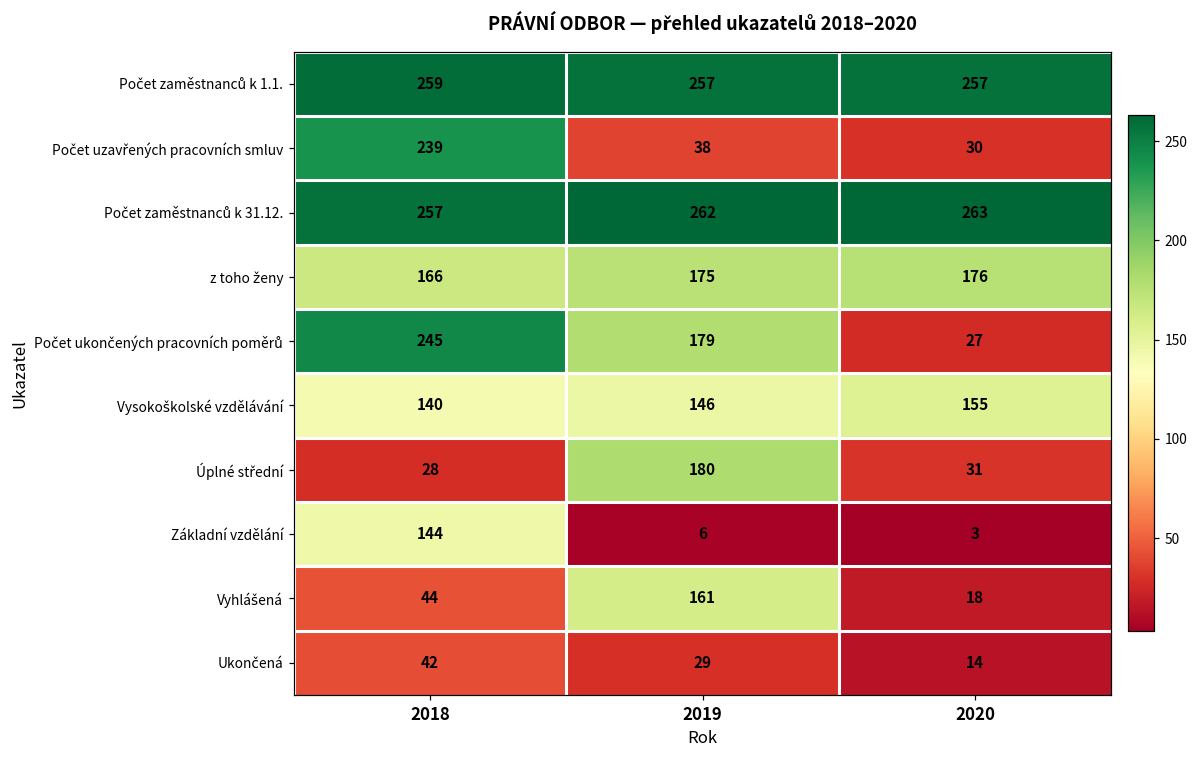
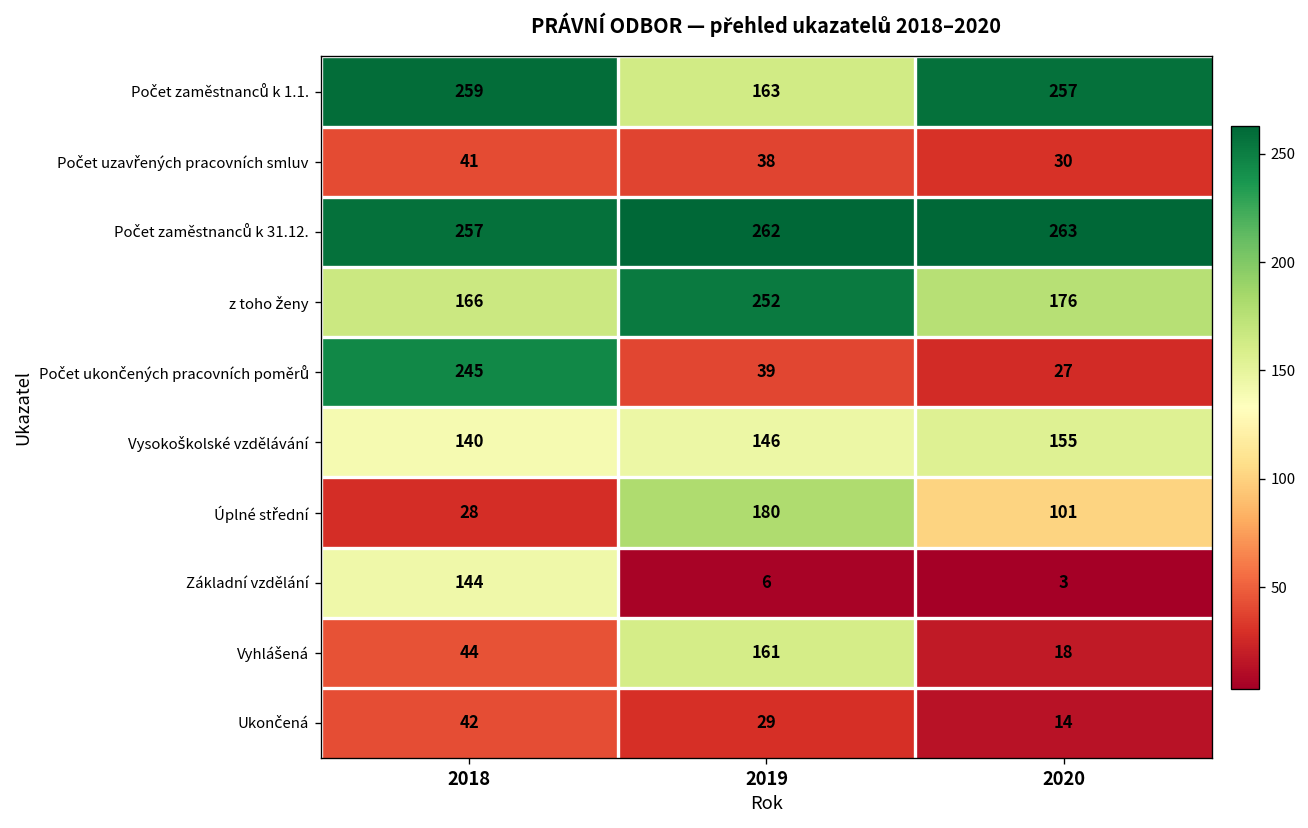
Počet zaměstnanců k 1.1., 2019: 257 -> 163
Počet uzavřených pracovních smluv, 2018: 239 -> 41
z toho ženy, 2019: 175 -> 252
Počet ukončených pracovních poměrů, 2019: 179 -> 39
Úplné střední, 2020: 31 -> 101
